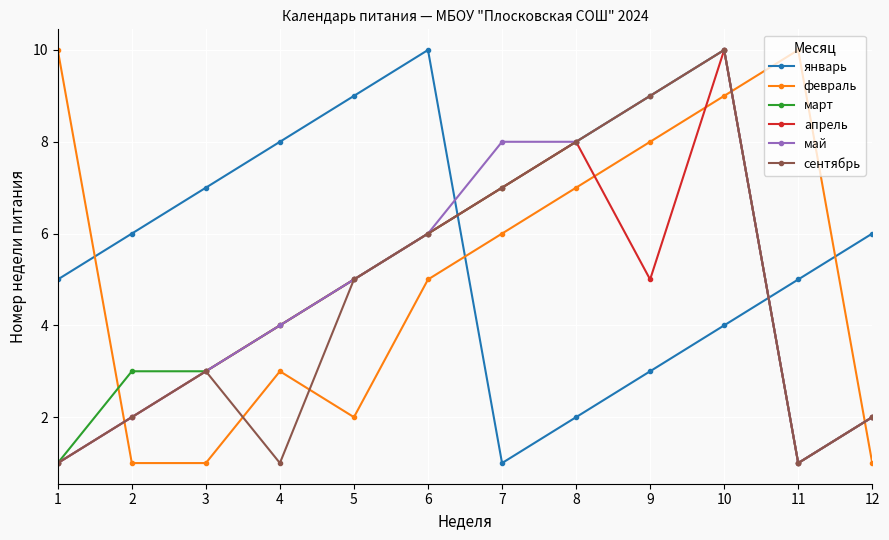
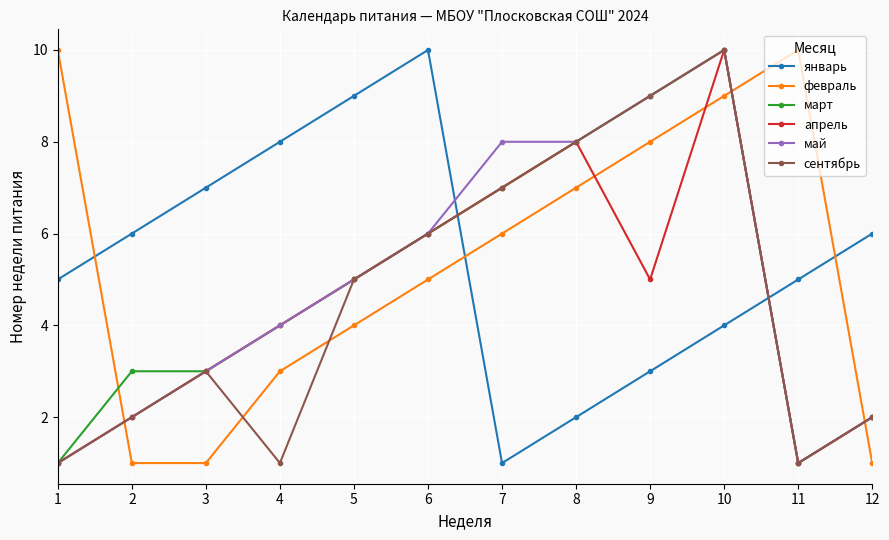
февраль, 5: 2 -> 4
